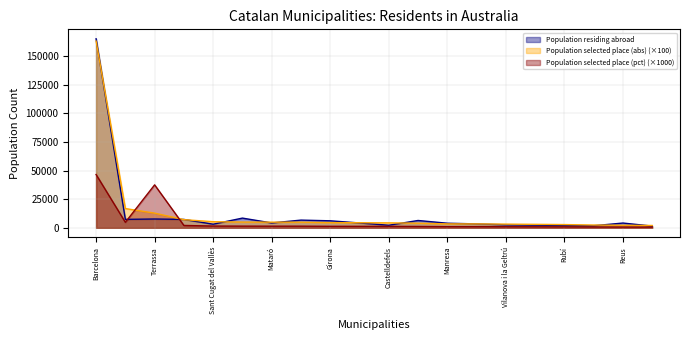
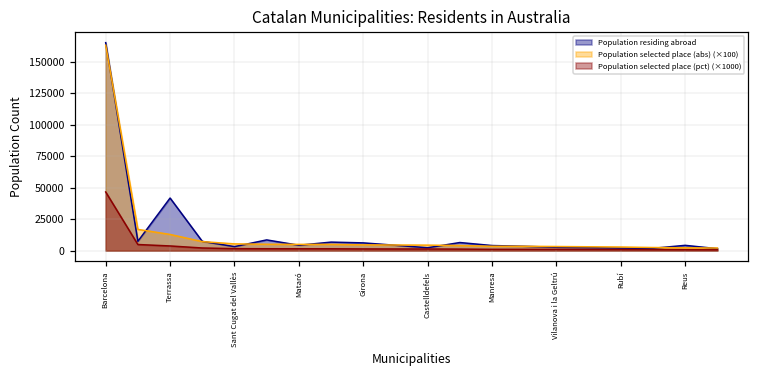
Population residing abroad, Terrassa: 8000 -> 42000
Population selected place (pct) (×1000), Terrassa: 38000 -> 4000
